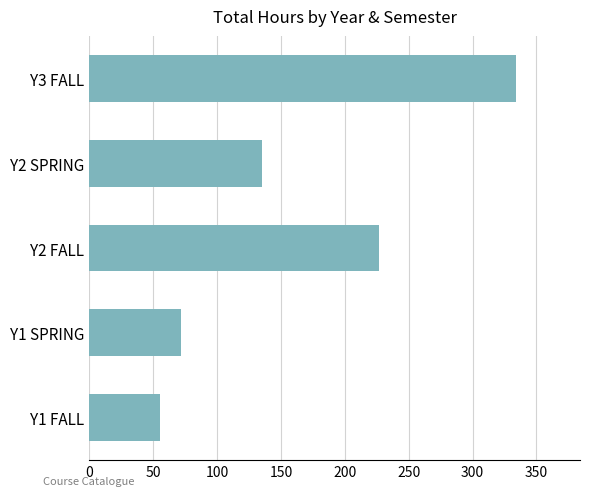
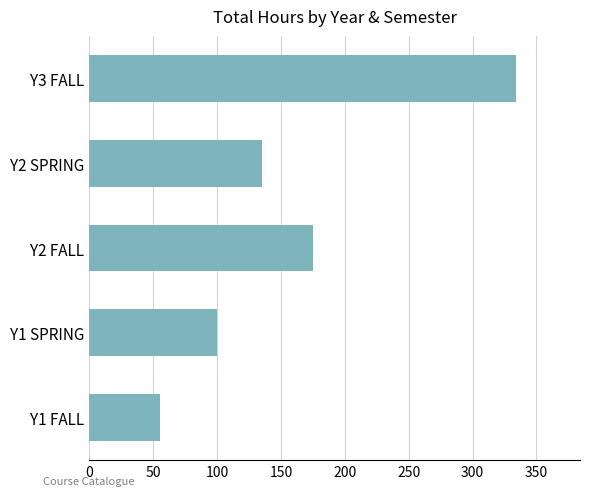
Y2 FALL: 227 -> 175
Y1 SPRING: 72 -> 100
